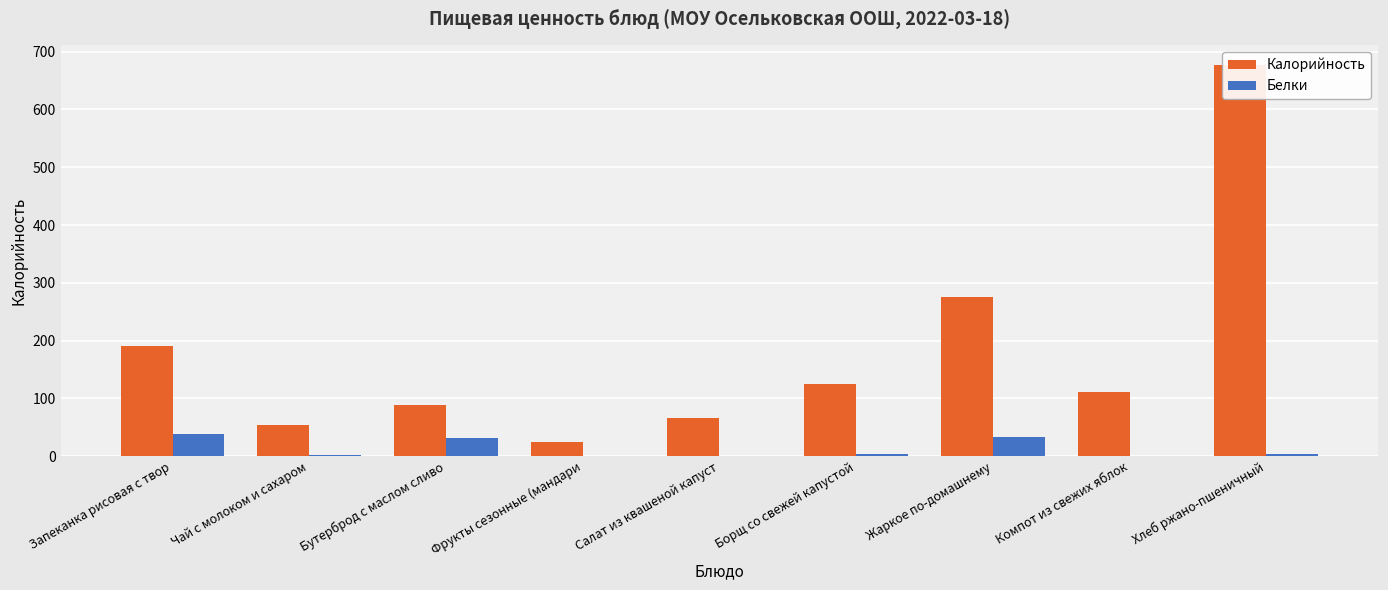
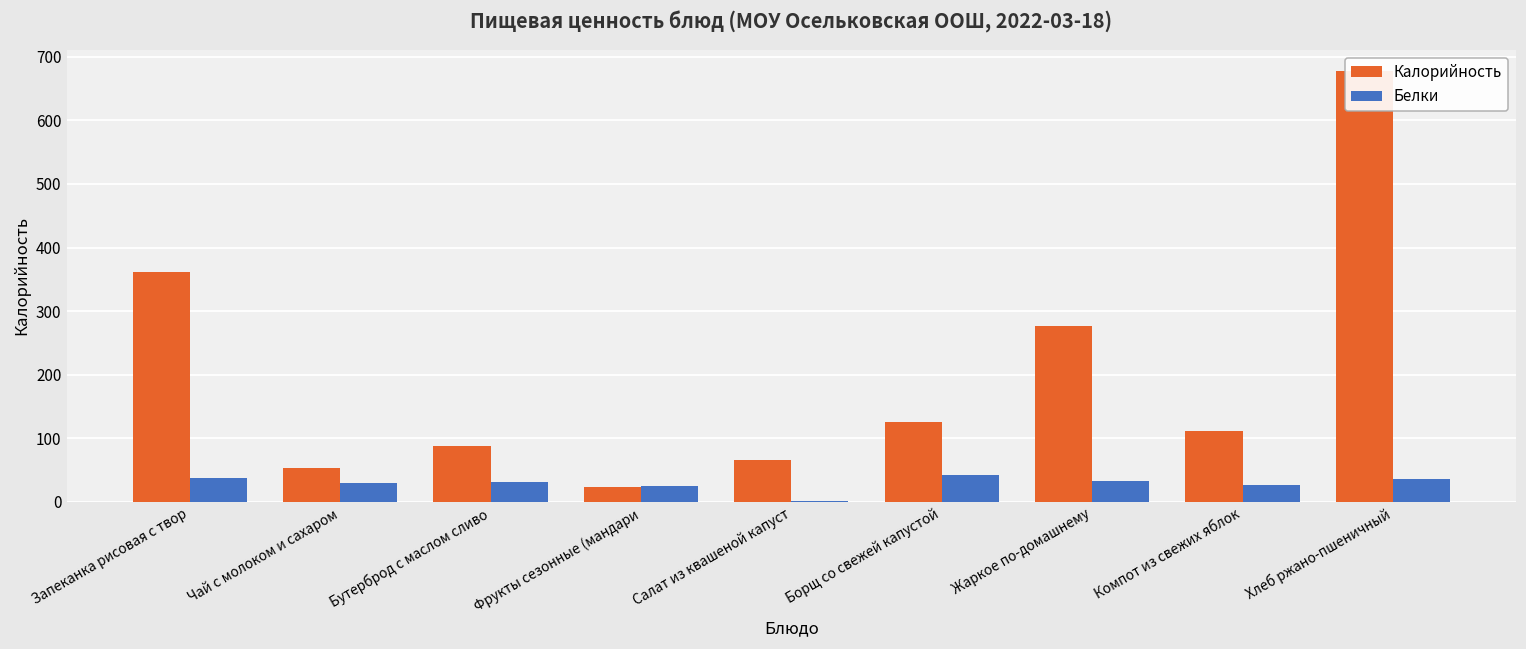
Калорийность, Запеканка рисовая с твор: 190 -> 360
Белки, Чай с молоком и сахаром: 0 -> 30
Белки, Фрукты сезонные (мандари: 0 -> 30
Белки, Борщ со свежей капустой: 0 -> 40
Белки, Компот из свежих яблок: 0 -> 30
Белки, Хлеб ржано-пшеничный: 0 -> 40
